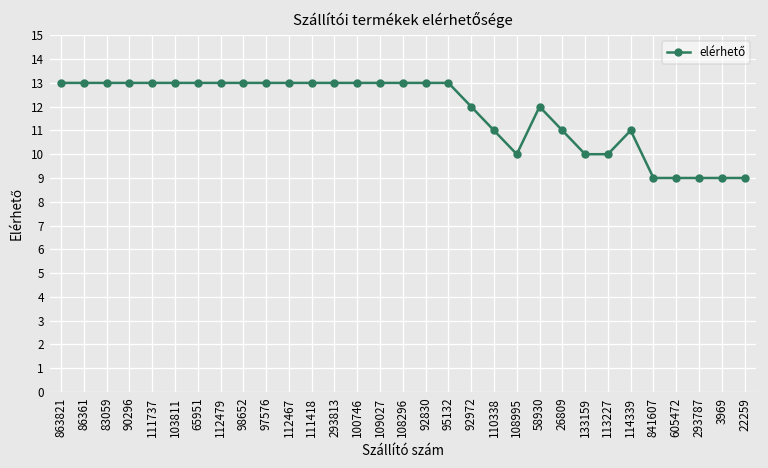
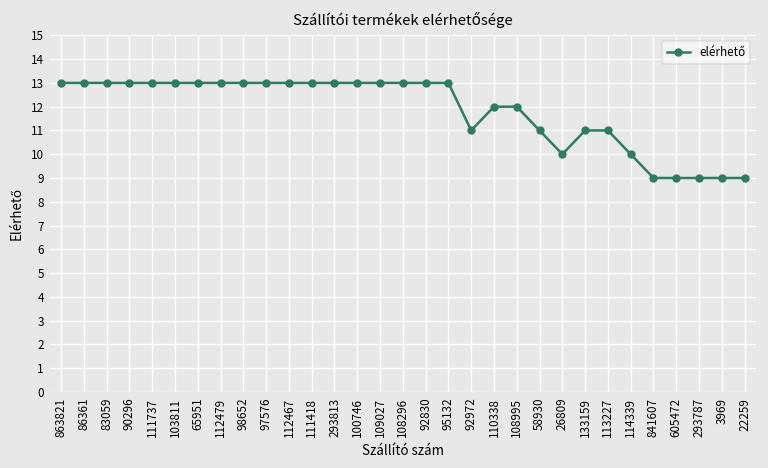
92972: 12 -> 11
110338: 11 -> 12
108995: 10 -> 12
58930: 12 -> 11
26809: 11 -> 10
133159: 10 -> 11
113227: 10 -> 11
114339: 11 -> 10
